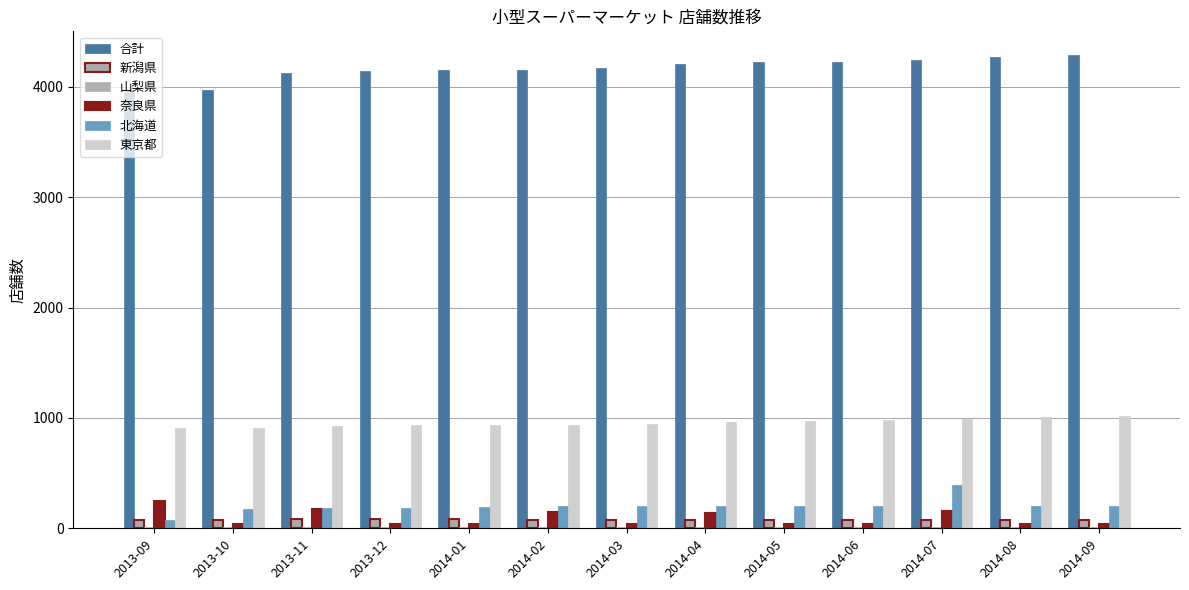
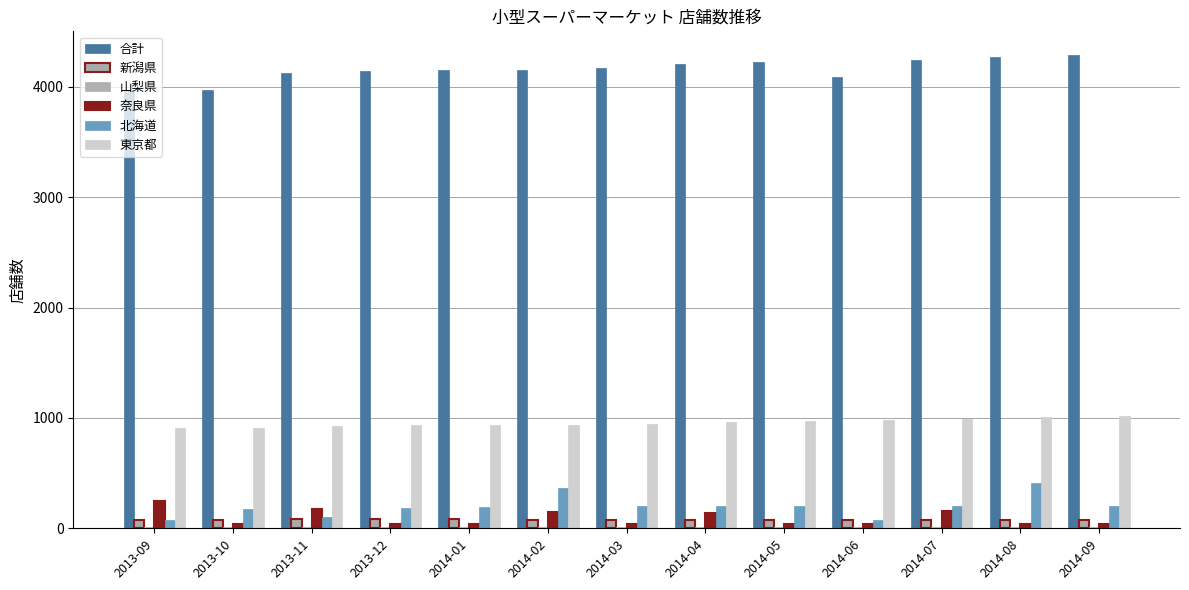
北海道, 2013-11: 190 -> 100
北海道, 2014-02: 200 -> 370
合計, 2014-06: 4220 -> 4090
北海道, 2014-06: 200 -> 80
北海道, 2014-07: 390 -> 200
北海道, 2014-08: 210 -> 410
